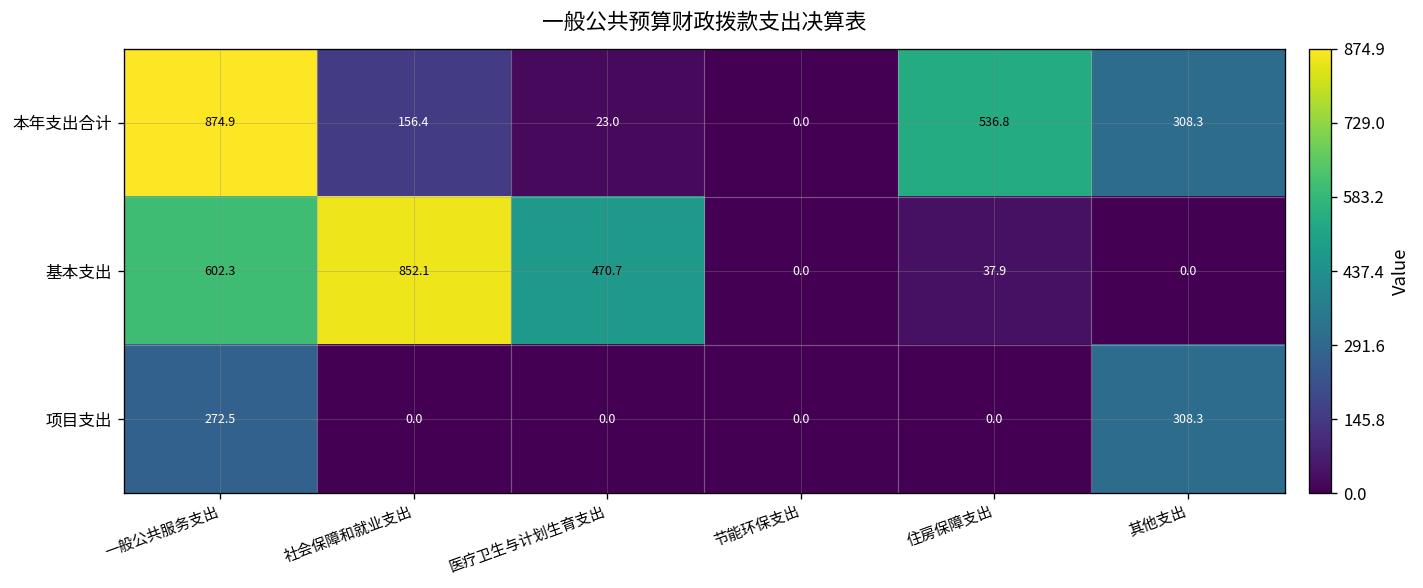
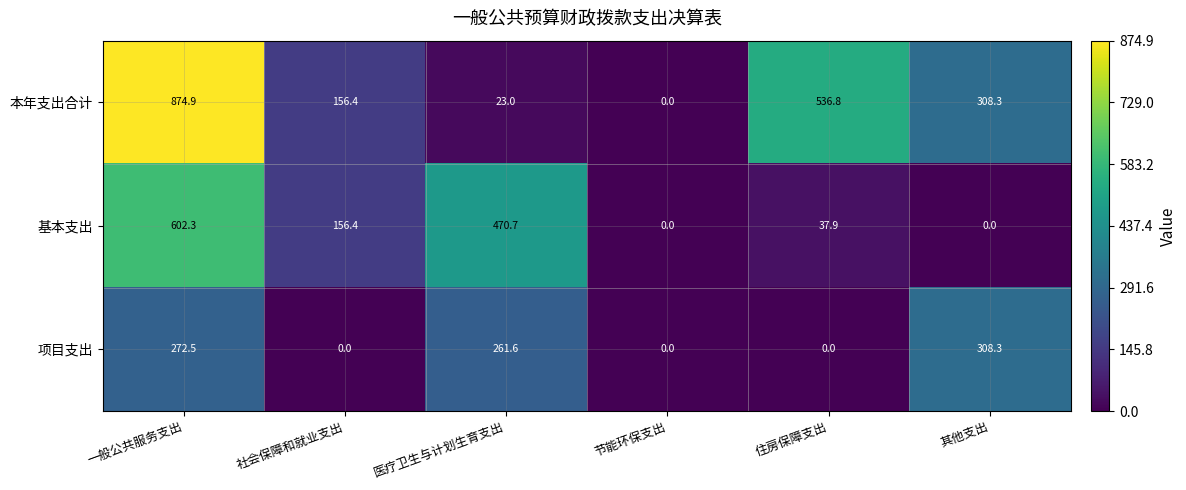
基本支出, 社会保障和就业支出: 852.1 -> 156.4
项目支出, 医疗卫生与计划生育支出: 0.0 -> 261.6
